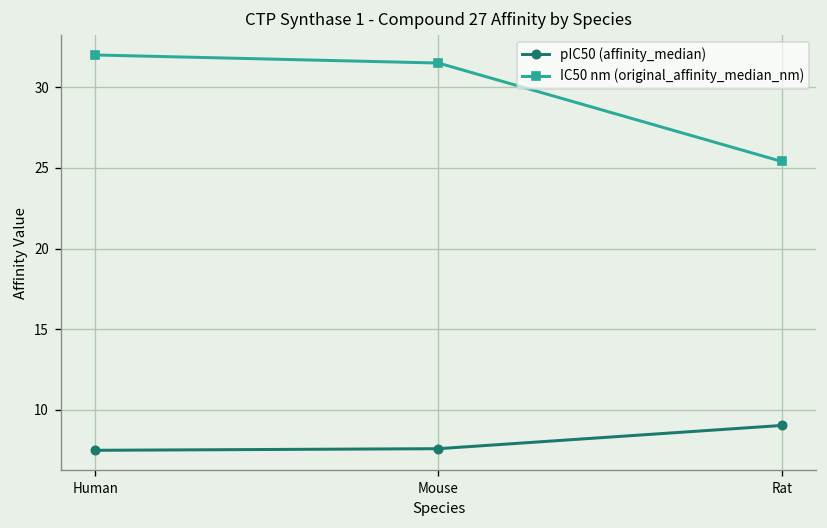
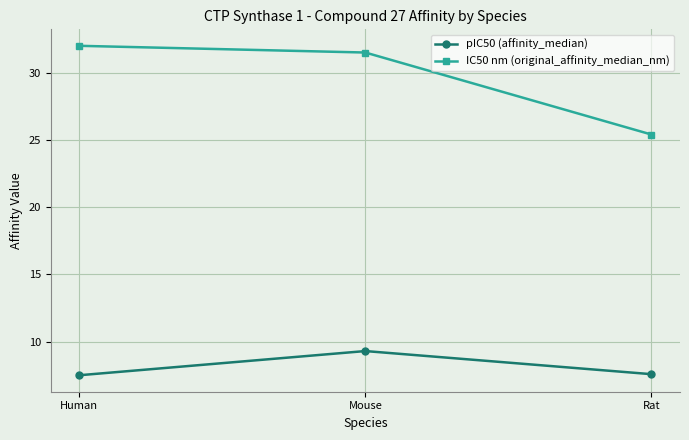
pIC50 (affinity_median), Mouse: 7.6 -> 9.3
pIC50 (affinity_median), Rat: 9.0 -> 7.6
